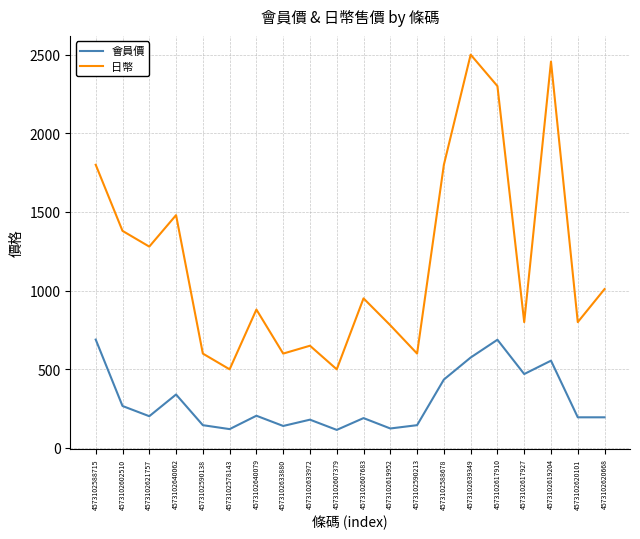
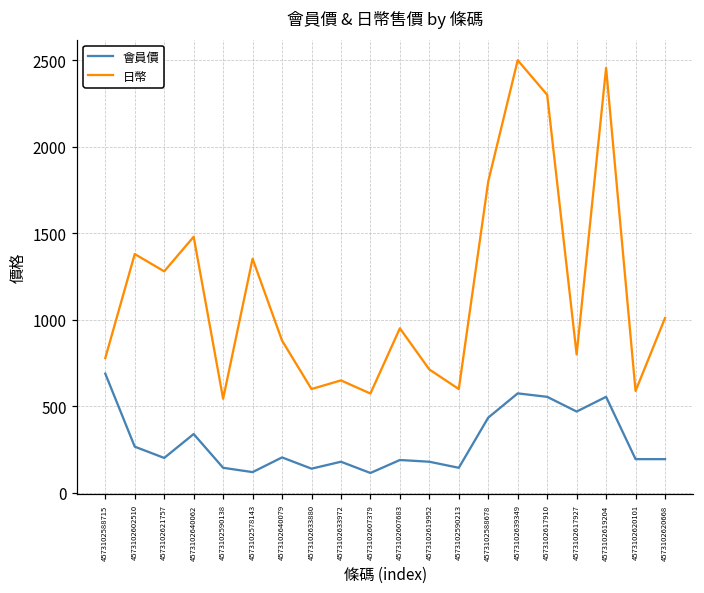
日幣, 4573102588715: 1800 -> 780
日幣, 4573102590138: 600 -> 540
日幣, 4573102578143: 500 -> 1350
日幣, 4573102607379: 500 -> 570
會員價, 4573102619952: 120 -> 180
日幣, 4573102619952: 780 -> 710
會員價, 4573102617910: 690 -> 560
日幣, 4573102620101: 800 -> 590
